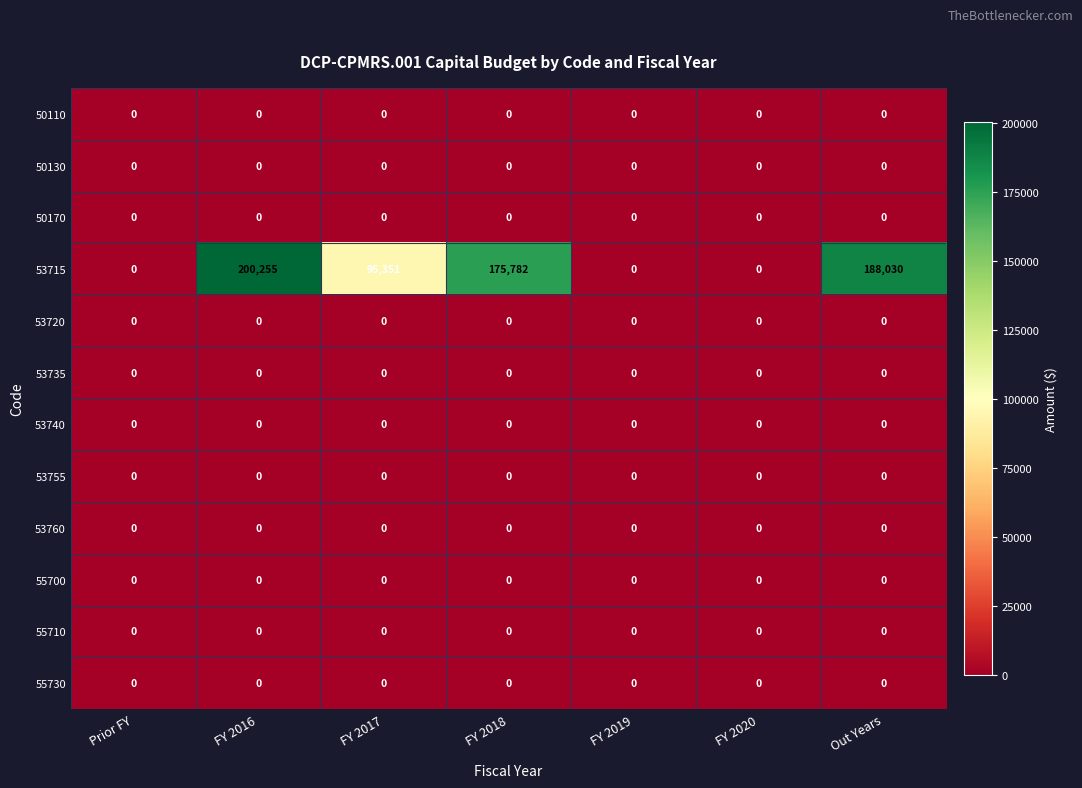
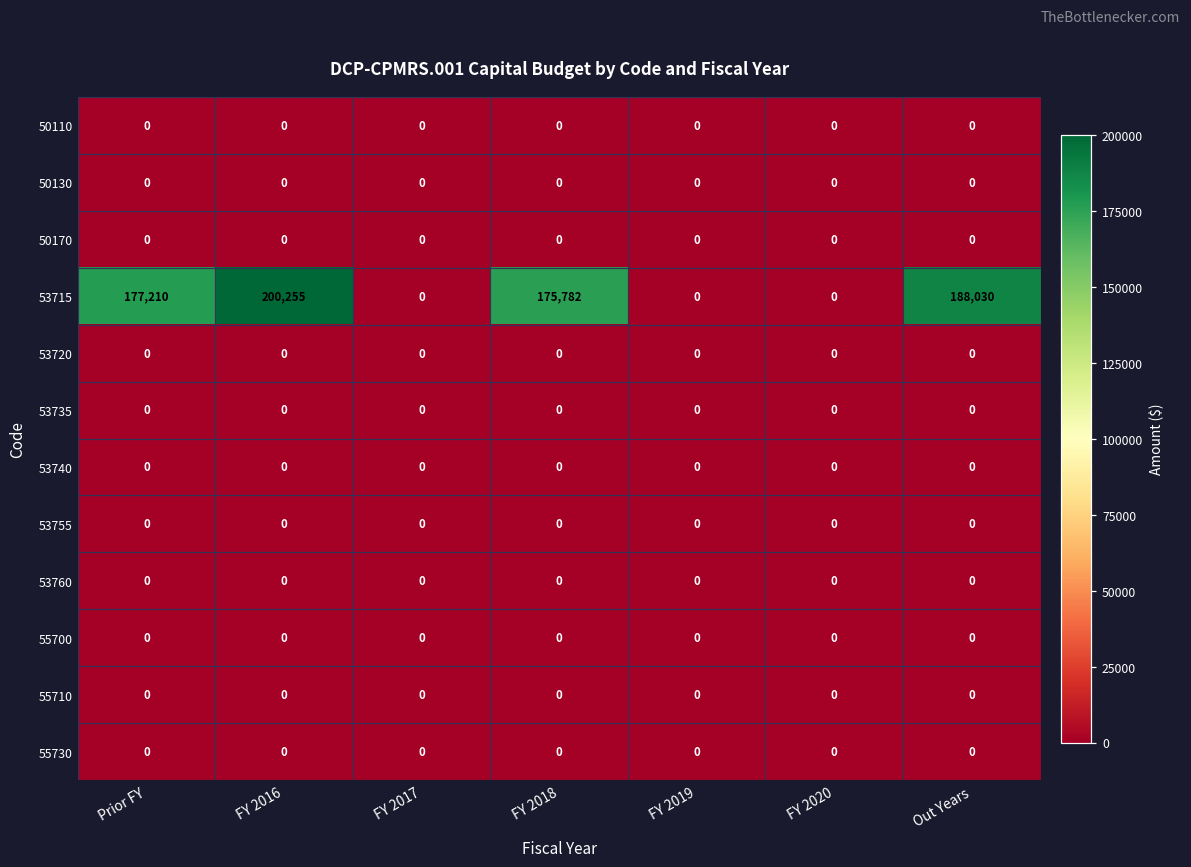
53715, Prior FY: 0 -> 177,210
53715, FY 2017: 95,351 -> 0
